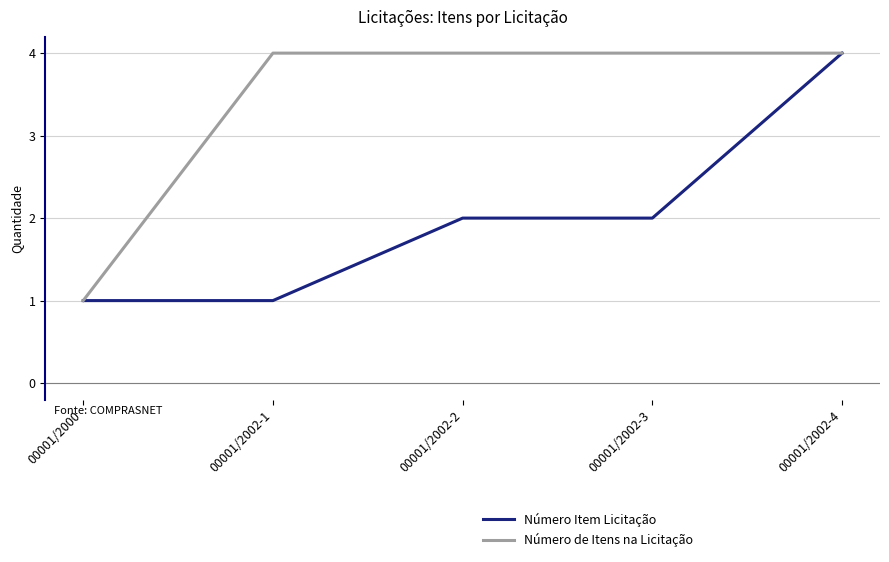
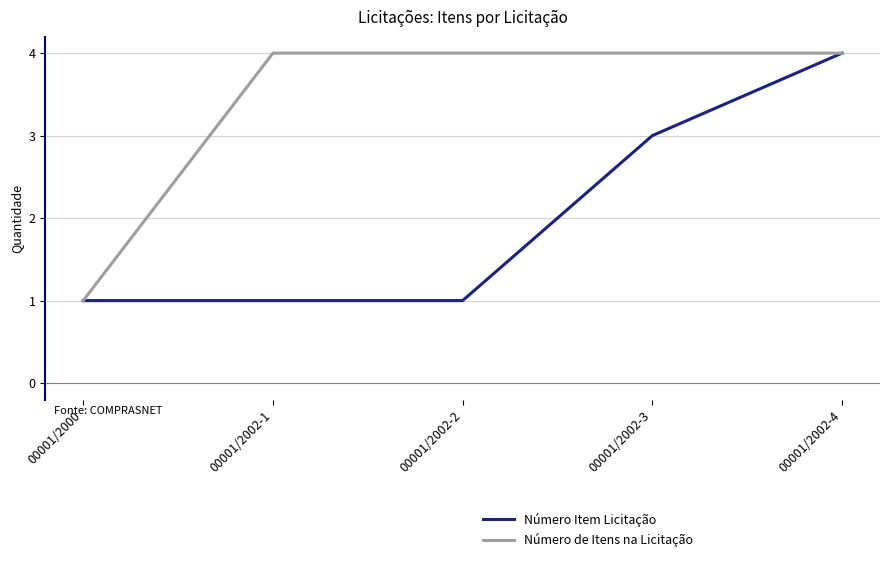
Número Item Licitação, 00001/2002-2: 2 -> 1
Número Item Licitação, 00001/2002-3: 2 -> 3
